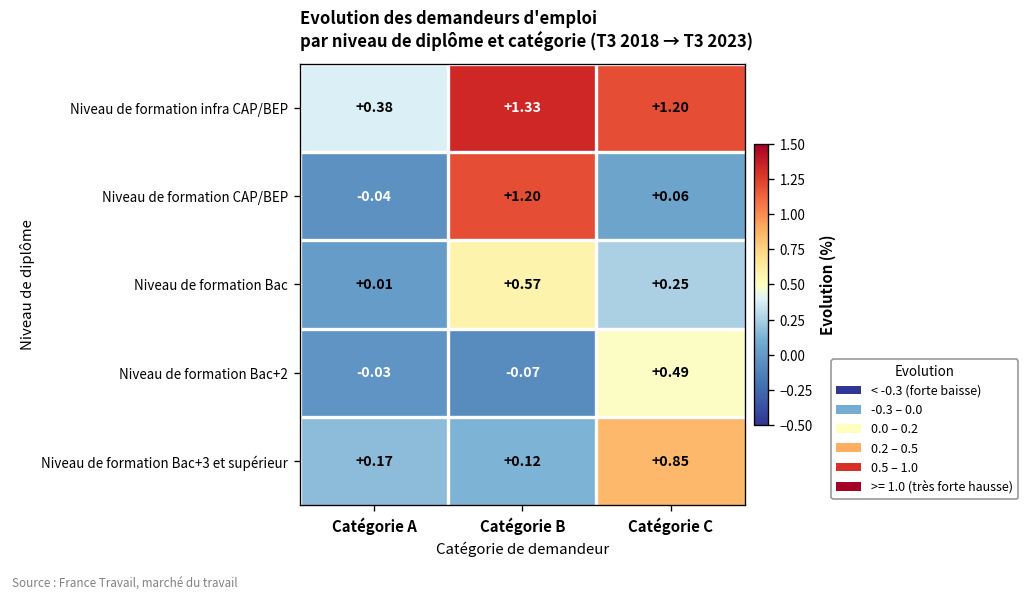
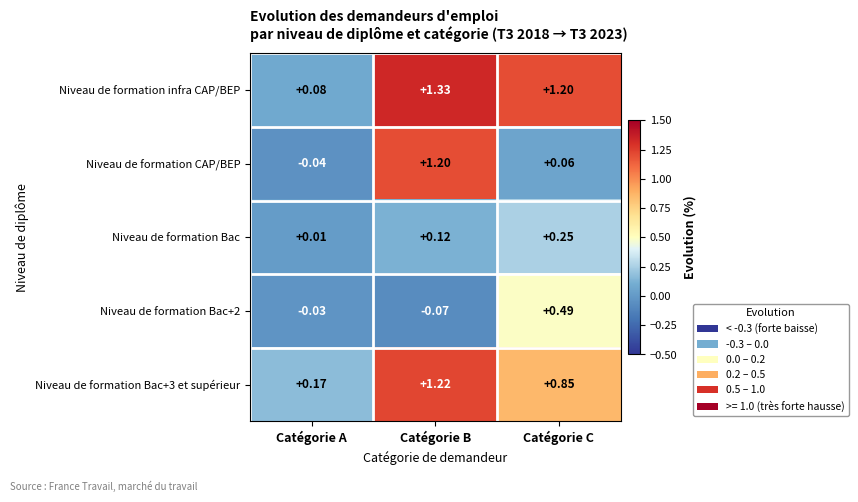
Niveau de formation infra CAP/BEP, Catégorie A: +0.38 -> +0.08
Niveau de formation Bac, Catégorie B: +0.57 -> +0.12
Niveau de formation Bac+3 et supérieur, Catégorie B: +0.12 -> +1.22
